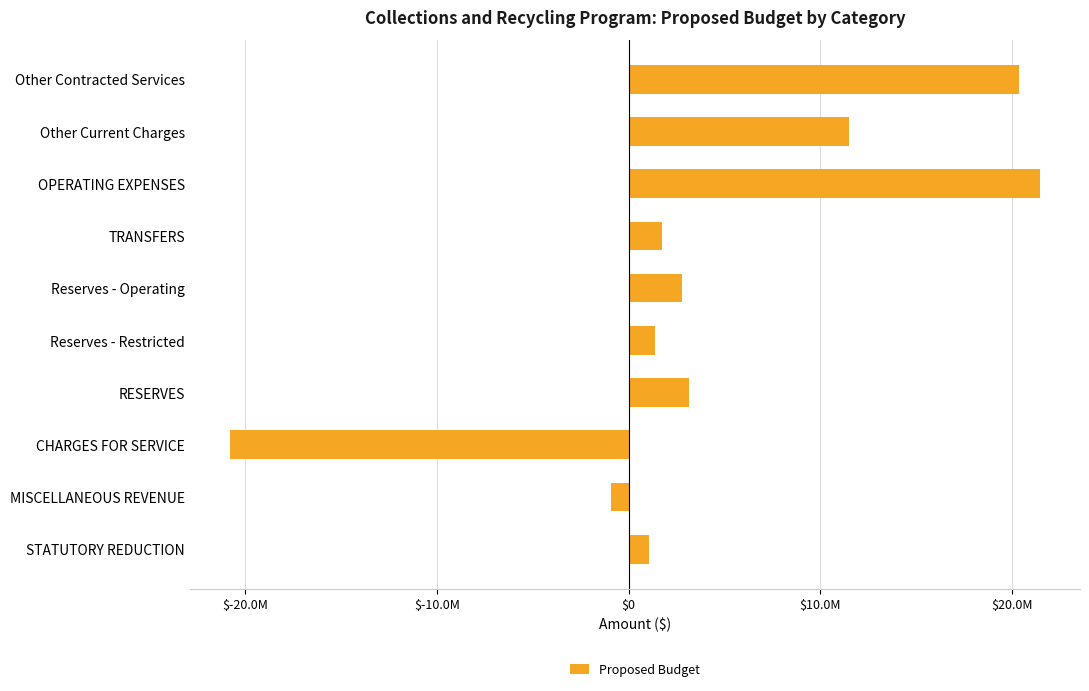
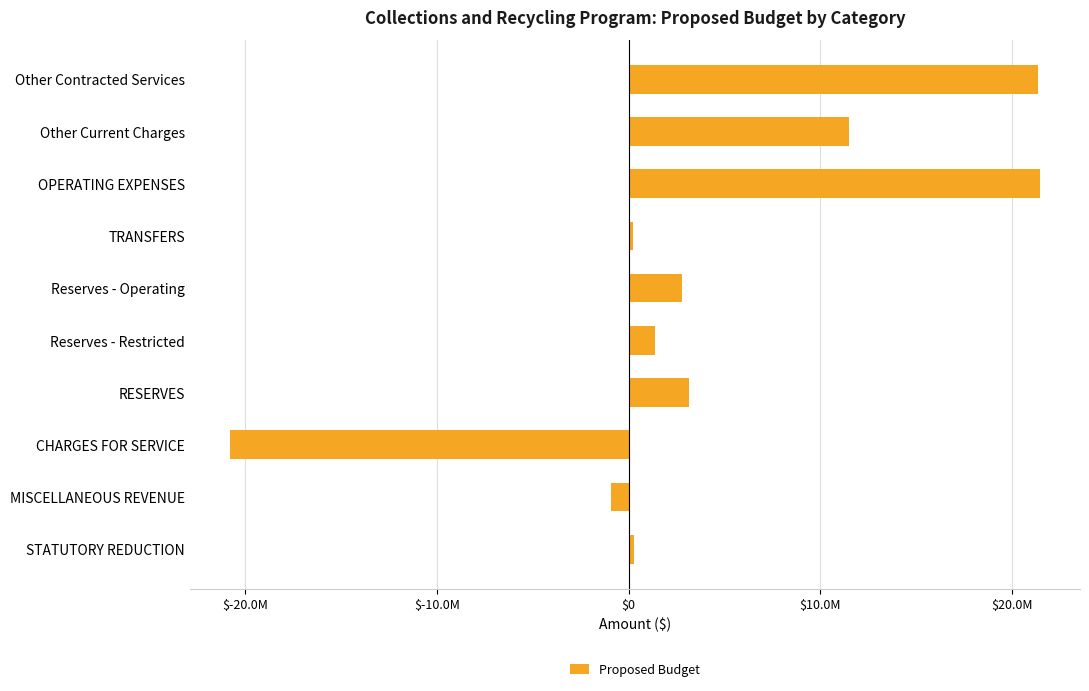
Other Contracted Services: $20400000 -> $21400000
TRANSFERS: $1800000 -> $200000
STATUTORY REDUCTION: $1000000 -> $300000
